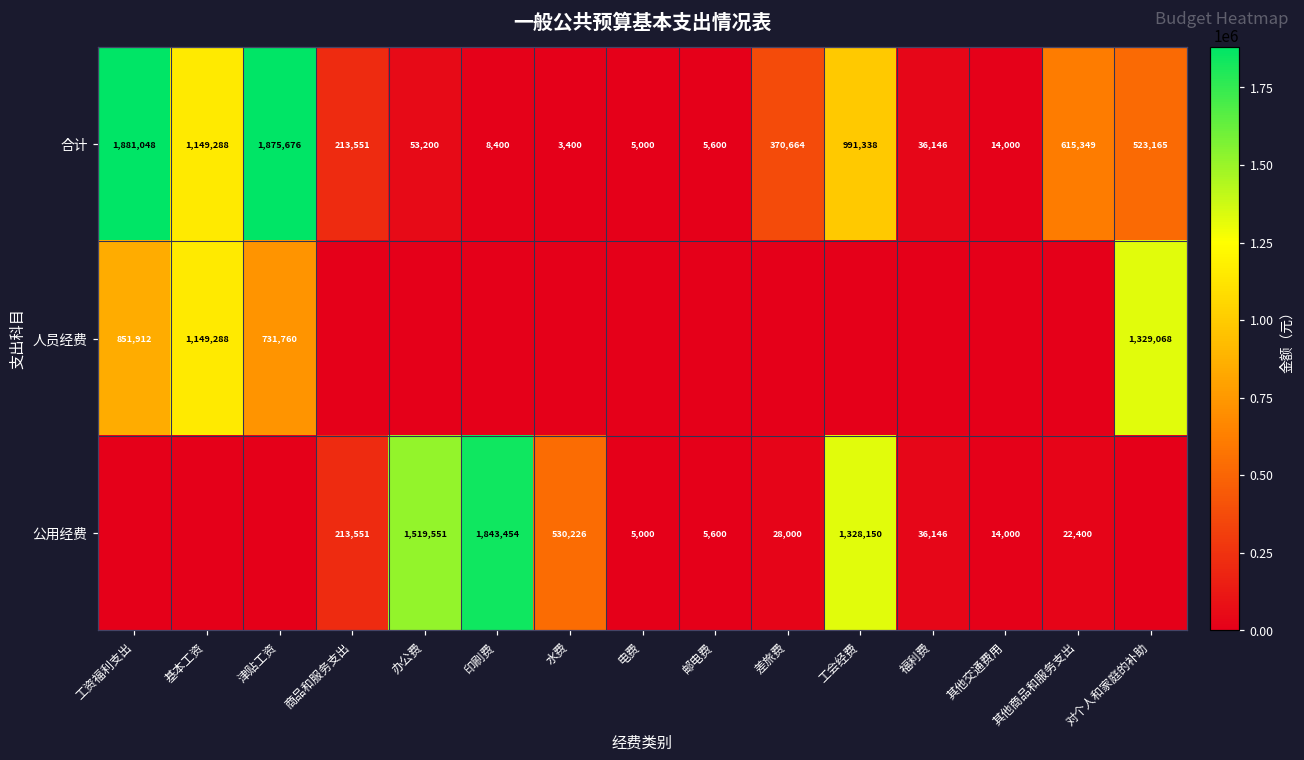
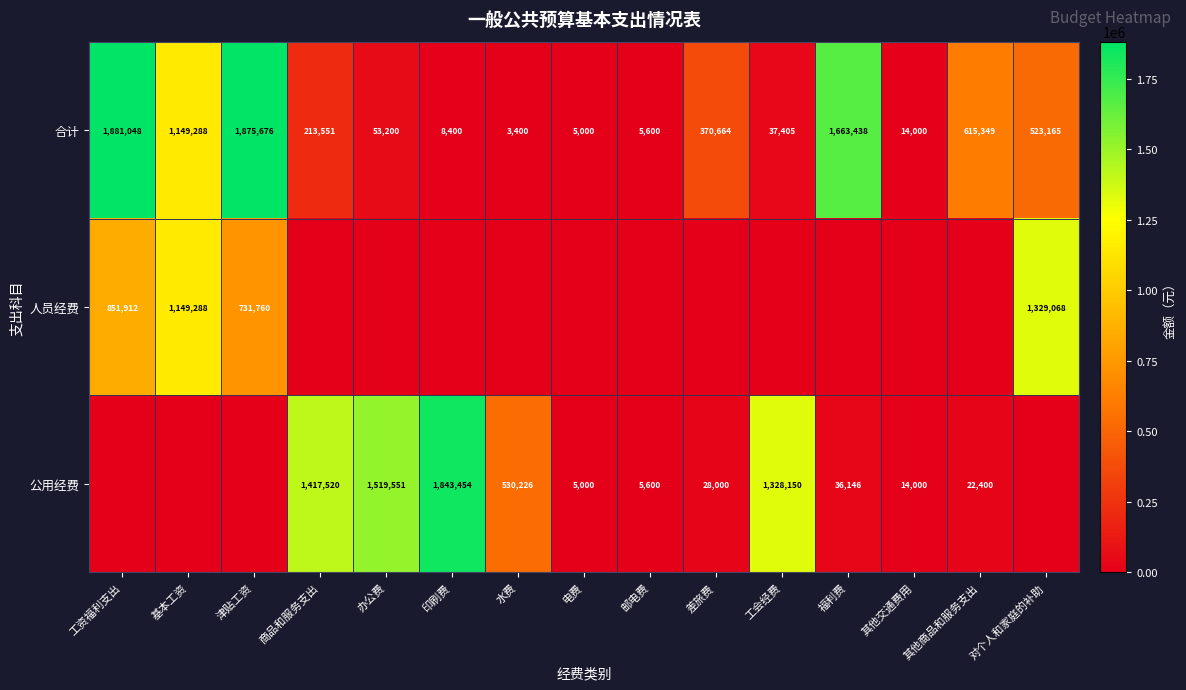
合计, 工会经费: 991,338 -> 37,405
合计, 福利费: 36,146 -> 1,663,438
公用经费, 商品和服务支出: 213,551 -> 1,417,520
